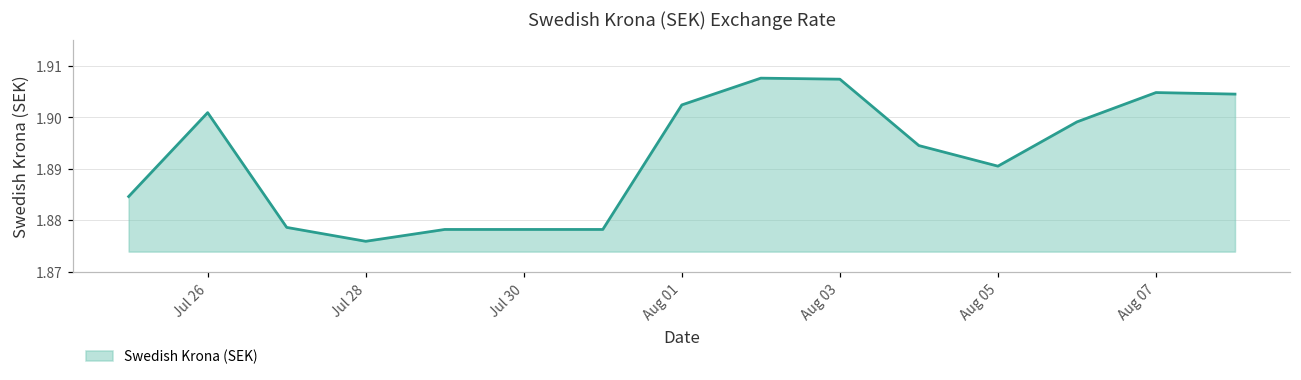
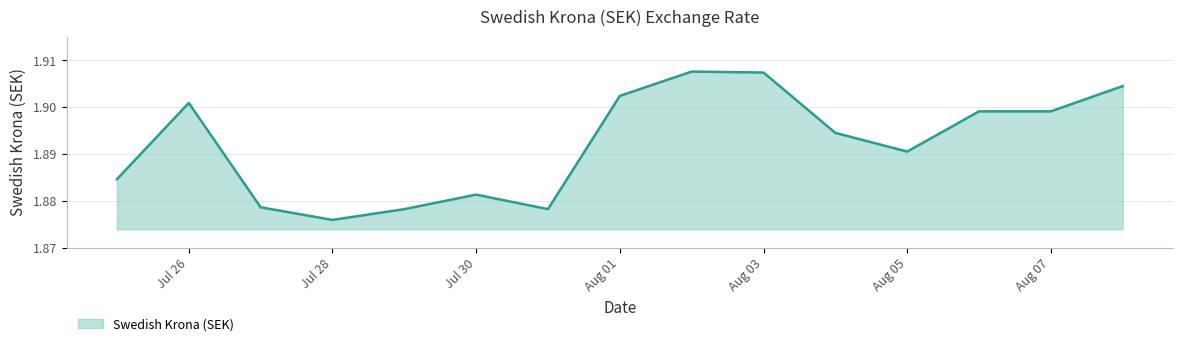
Jul 30: 1.878 -> 1.881
Aug 07: 1.905 -> 1.899
